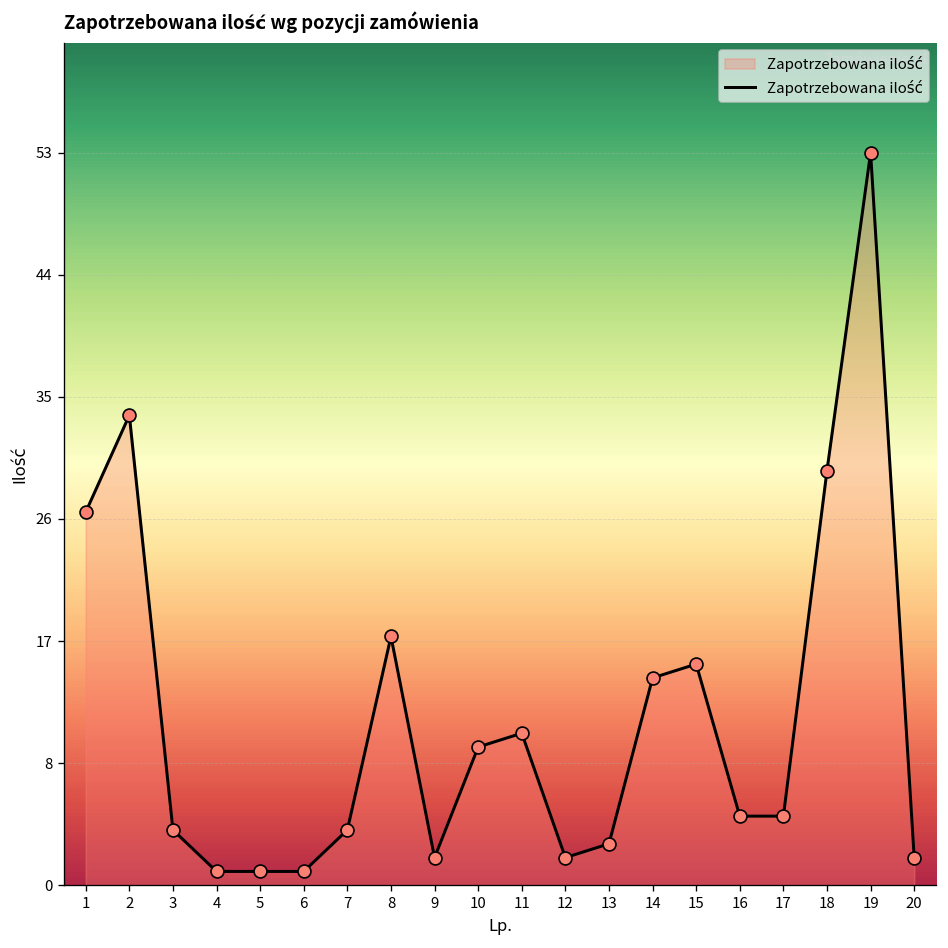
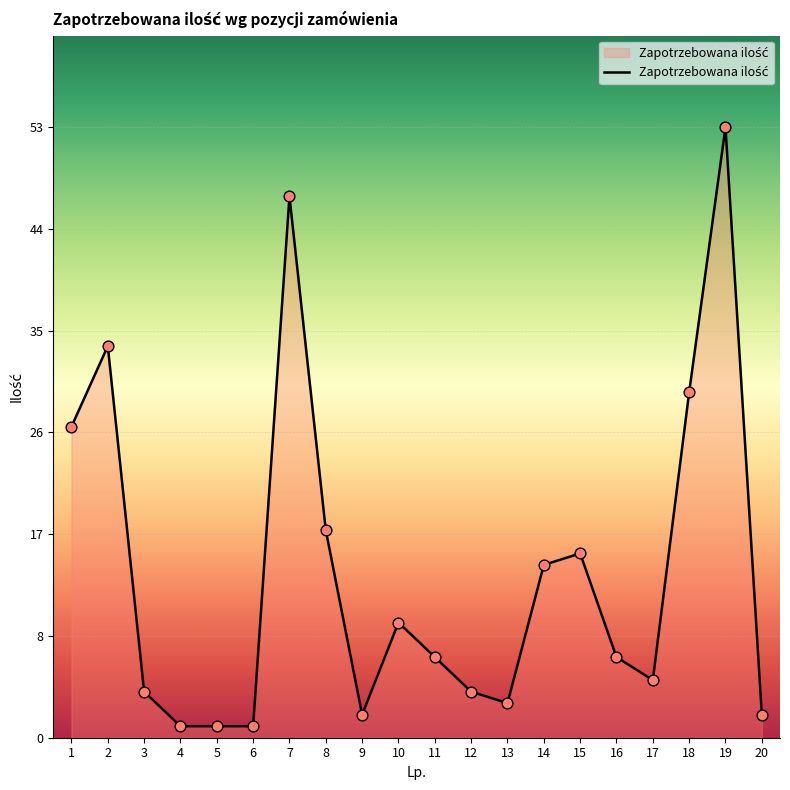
7: 4 -> 47
11: 11 -> 7
12: 2 -> 4
16: 5 -> 7
